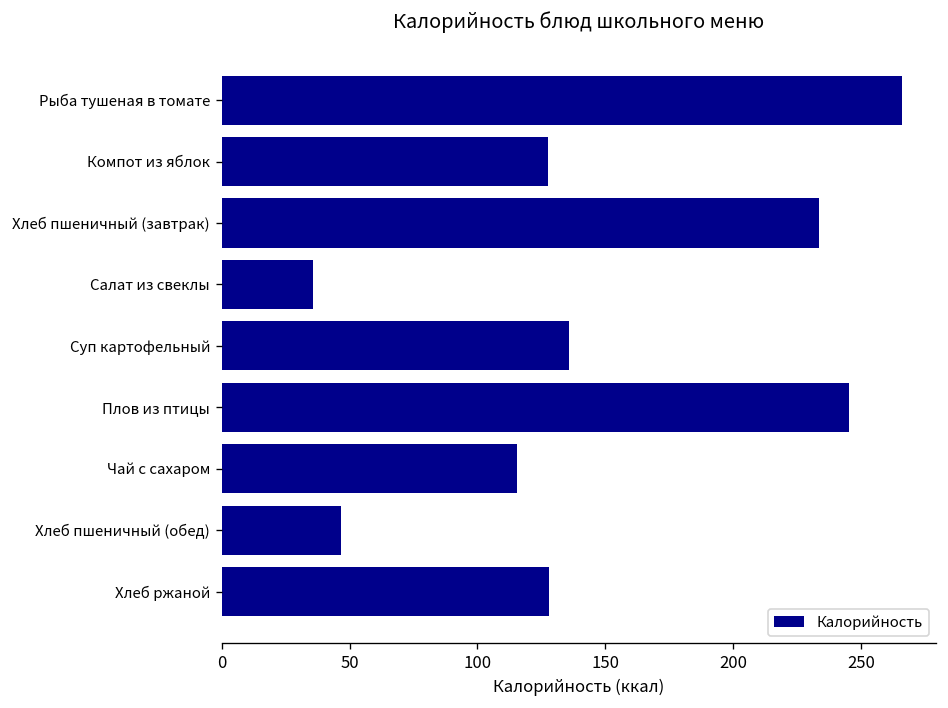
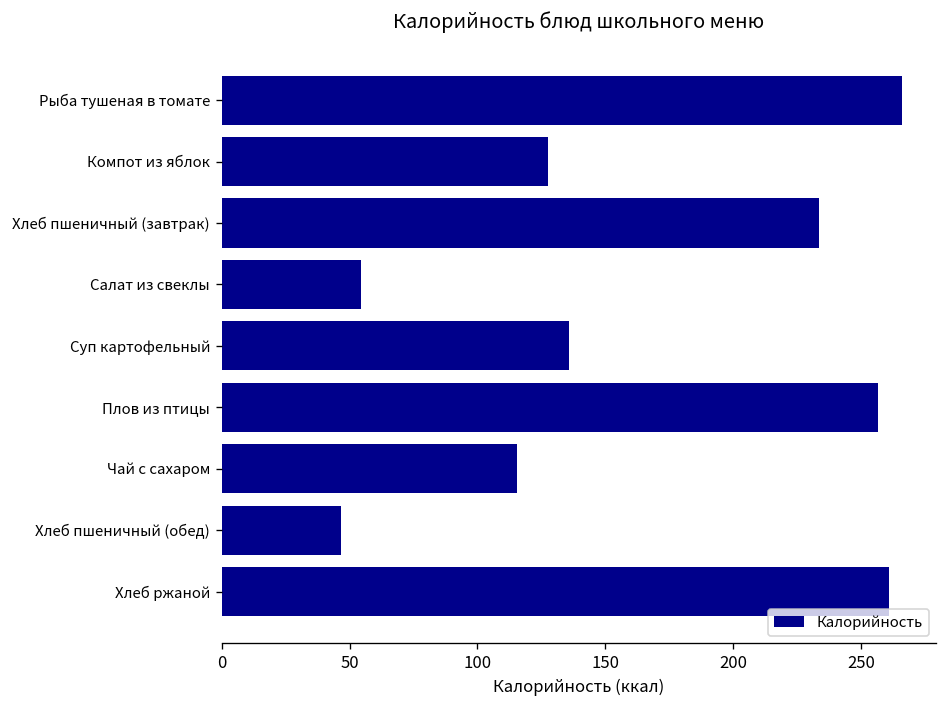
Салат из свеклы: 36 -> 54
Плов из птицы: 245 -> 257
Хлеб ржаной: 128 -> 261
